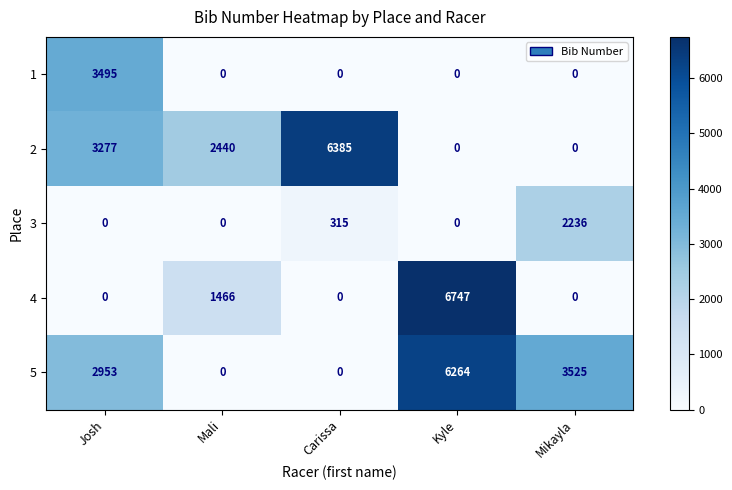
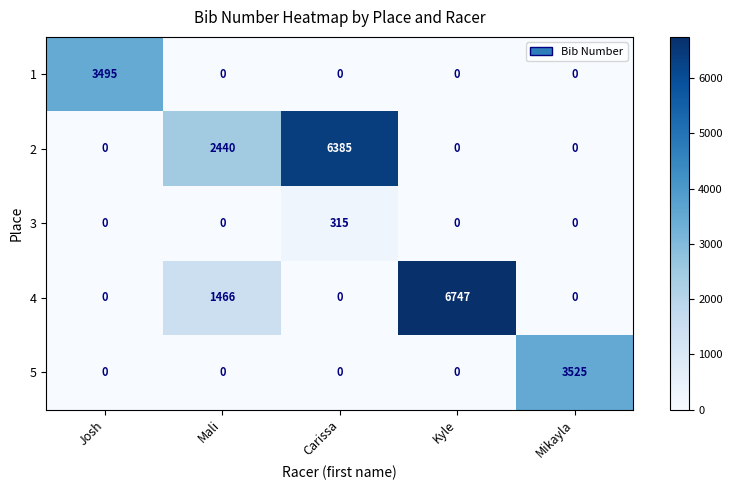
2, Josh: 3277 -> 0
3, Mikayla: 2236 -> 0
5, Josh: 2953 -> 0
5, Kyle: 6264 -> 0
